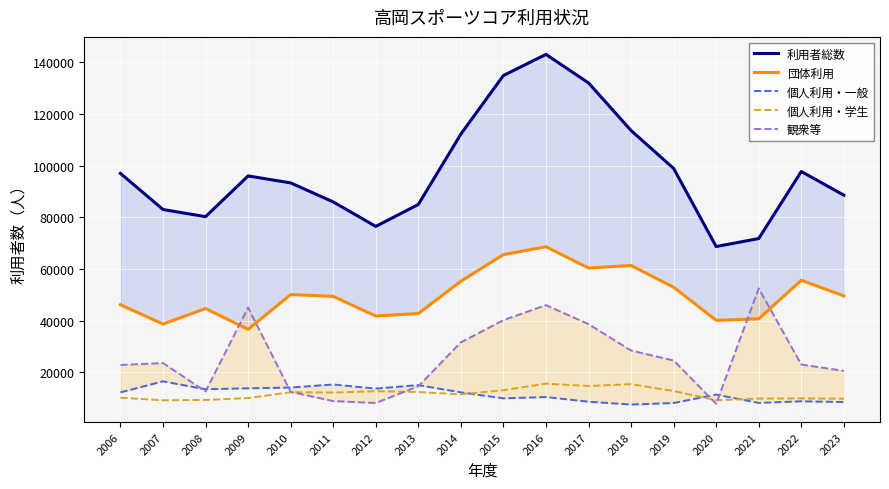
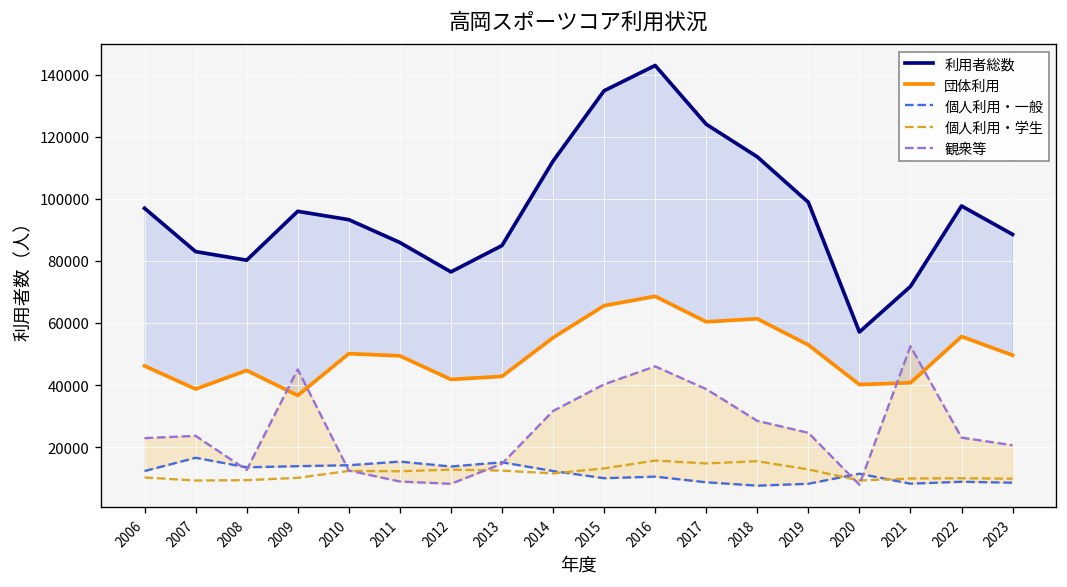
利用者総数, 2017: 132000 -> 124000
利用者総数, 2020: 69000 -> 57000
